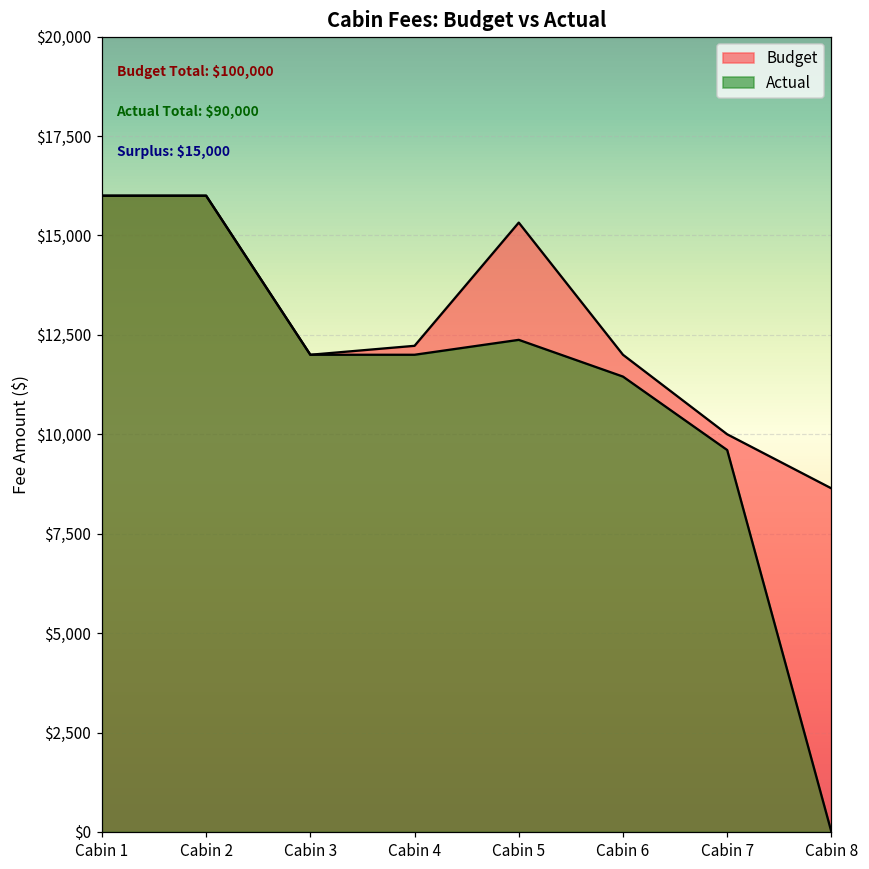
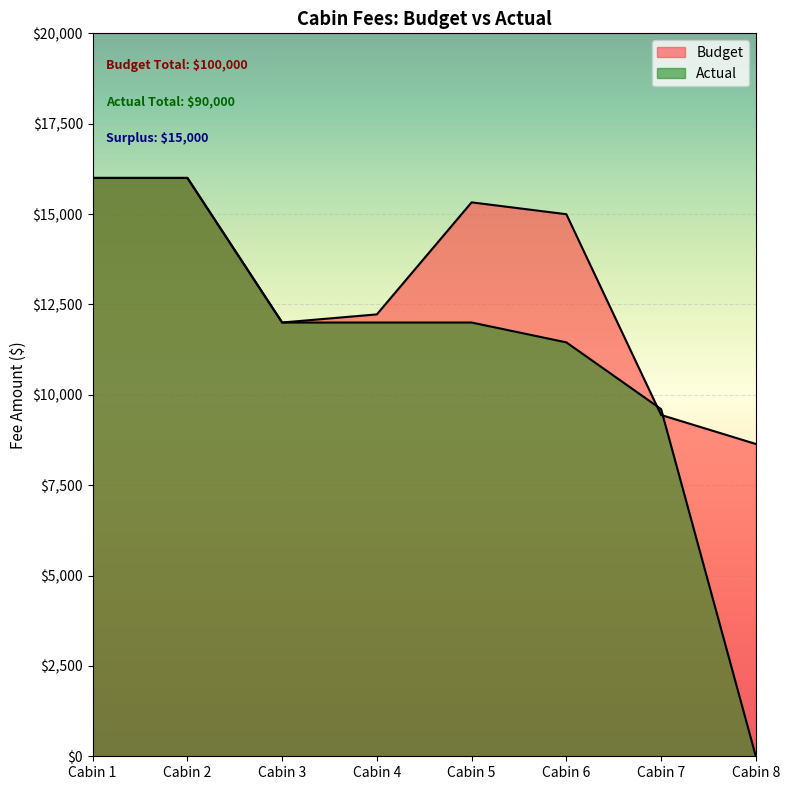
Actual, Cabin 5: $12,400 -> $12,000
Budget, Cabin 6: $12,000 -> $15,000
Budget, Cabin 7: $10,000 -> $9,400
